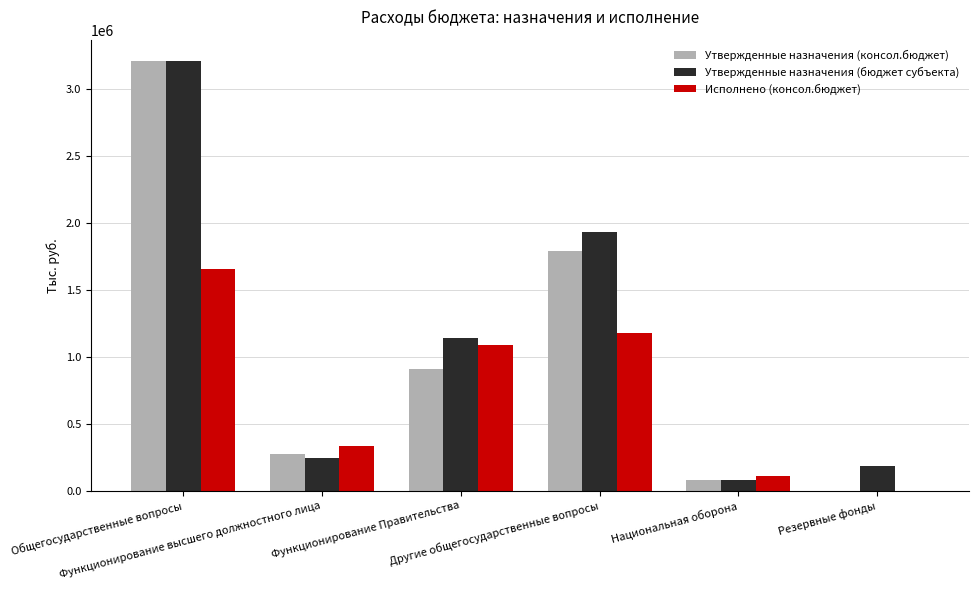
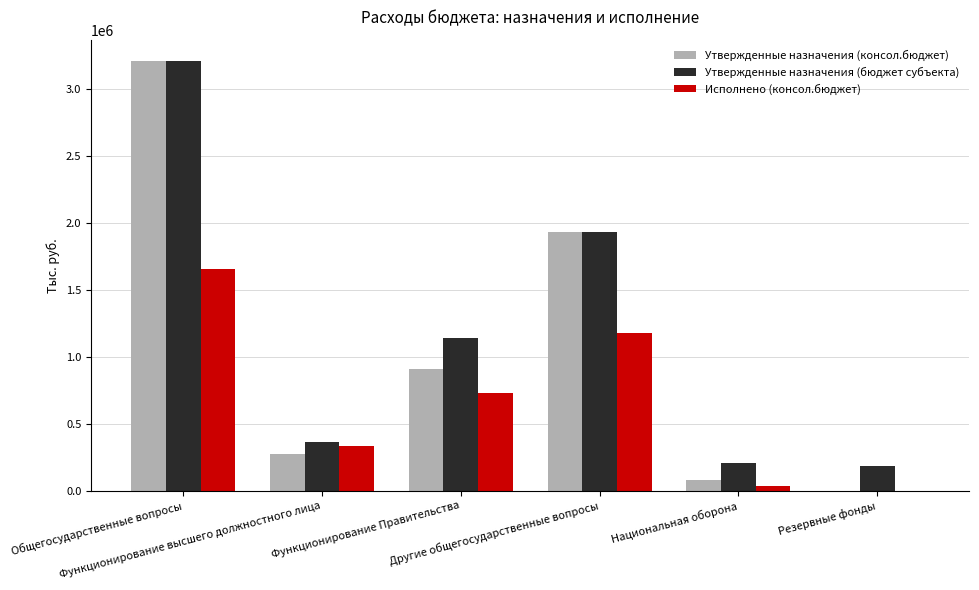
Утвержденные назначения (бюджет субъекта), Функционирование высшего должностного лица: 240000 -> 360000
Исполнено (консол.бюджет), Функционирование Правительства: 1090000 -> 730000
Утвержденные назначения (консол.бюджет), Другие общегосударственные вопросы: 1790000 -> 1940000
Утвержденные назначения (бюджет субъекта), Национальная оборона: 80000 -> 210000
Исполнено (консол.бюджет), Национальная оборона: 110000 -> 40000
